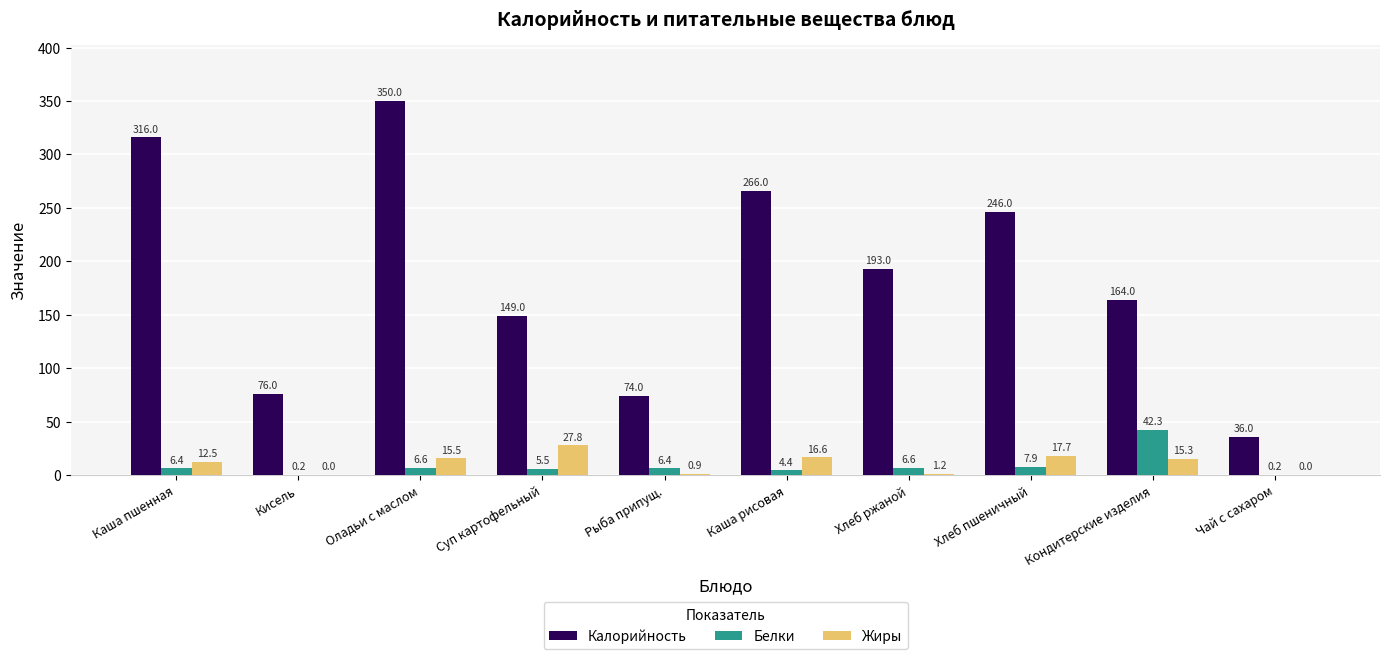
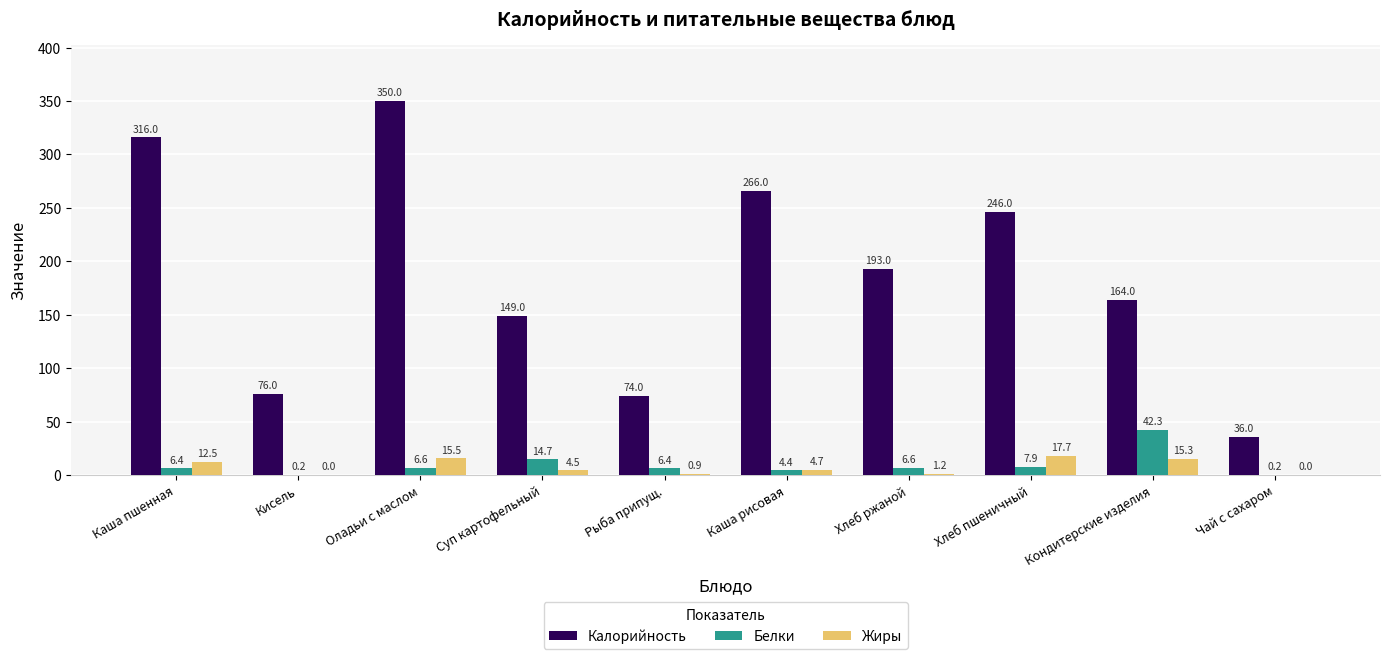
Белки, Суп картофельный: 5.5 -> 14.7
Жиры, Суп картофельный: 27.8 -> 4.5
Жиры, Каша рисовая: 16.6 -> 4.7
